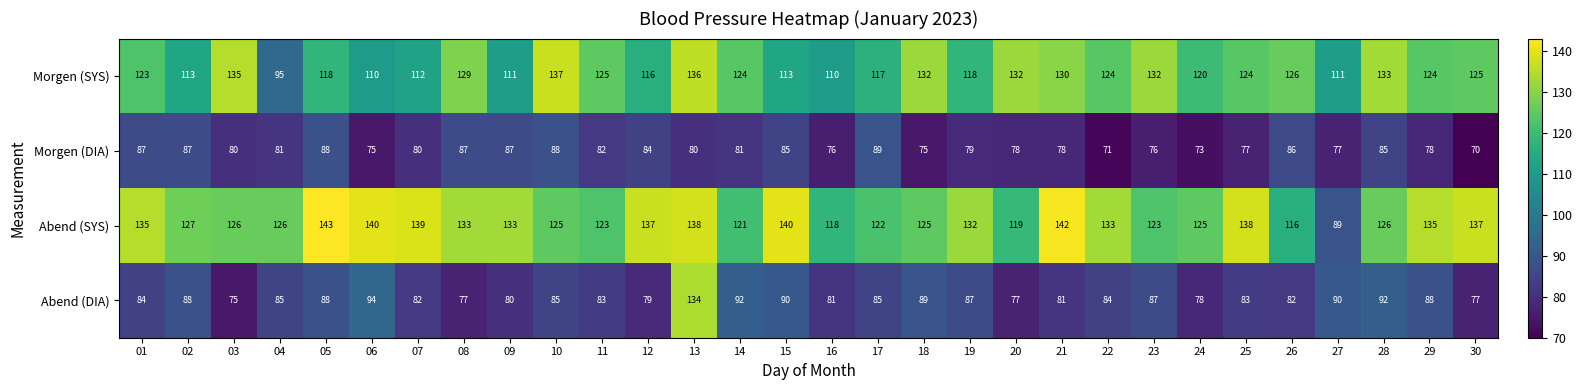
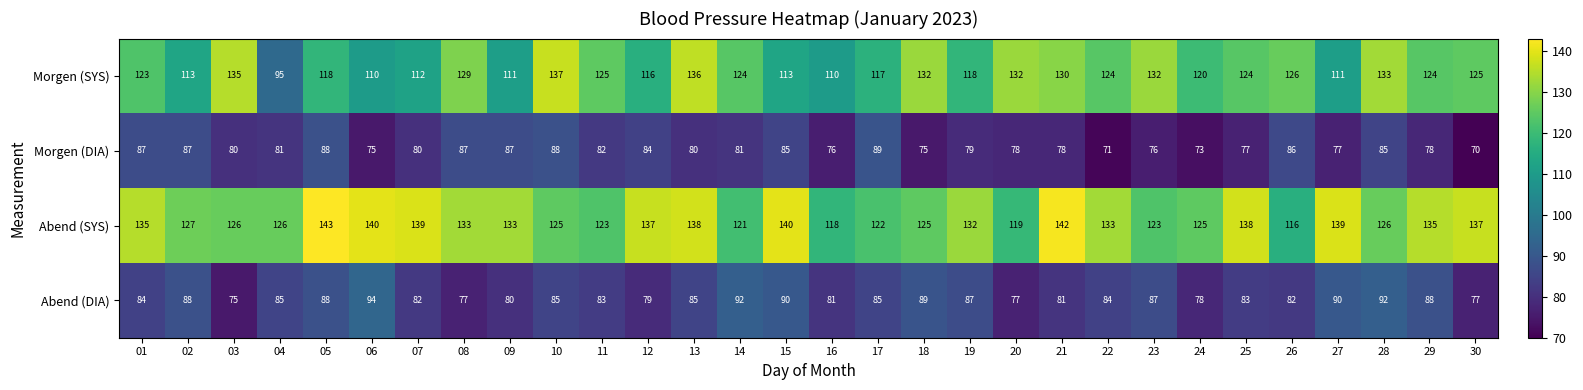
Abend (SYS), 27: 89 -> 139
Abend (DIA), 13: 134 -> 85
